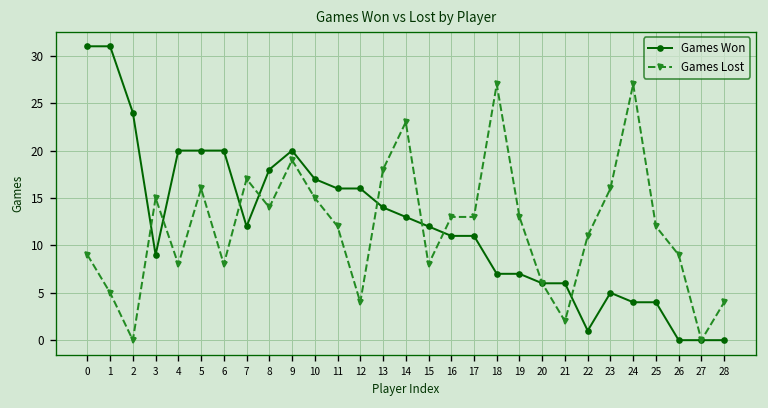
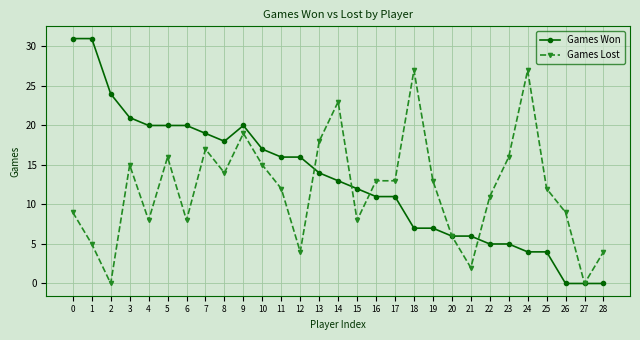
Games Won, 3: 9 -> 21
Games Won, 7: 12 -> 19
Games Won, 22: 1 -> 5
